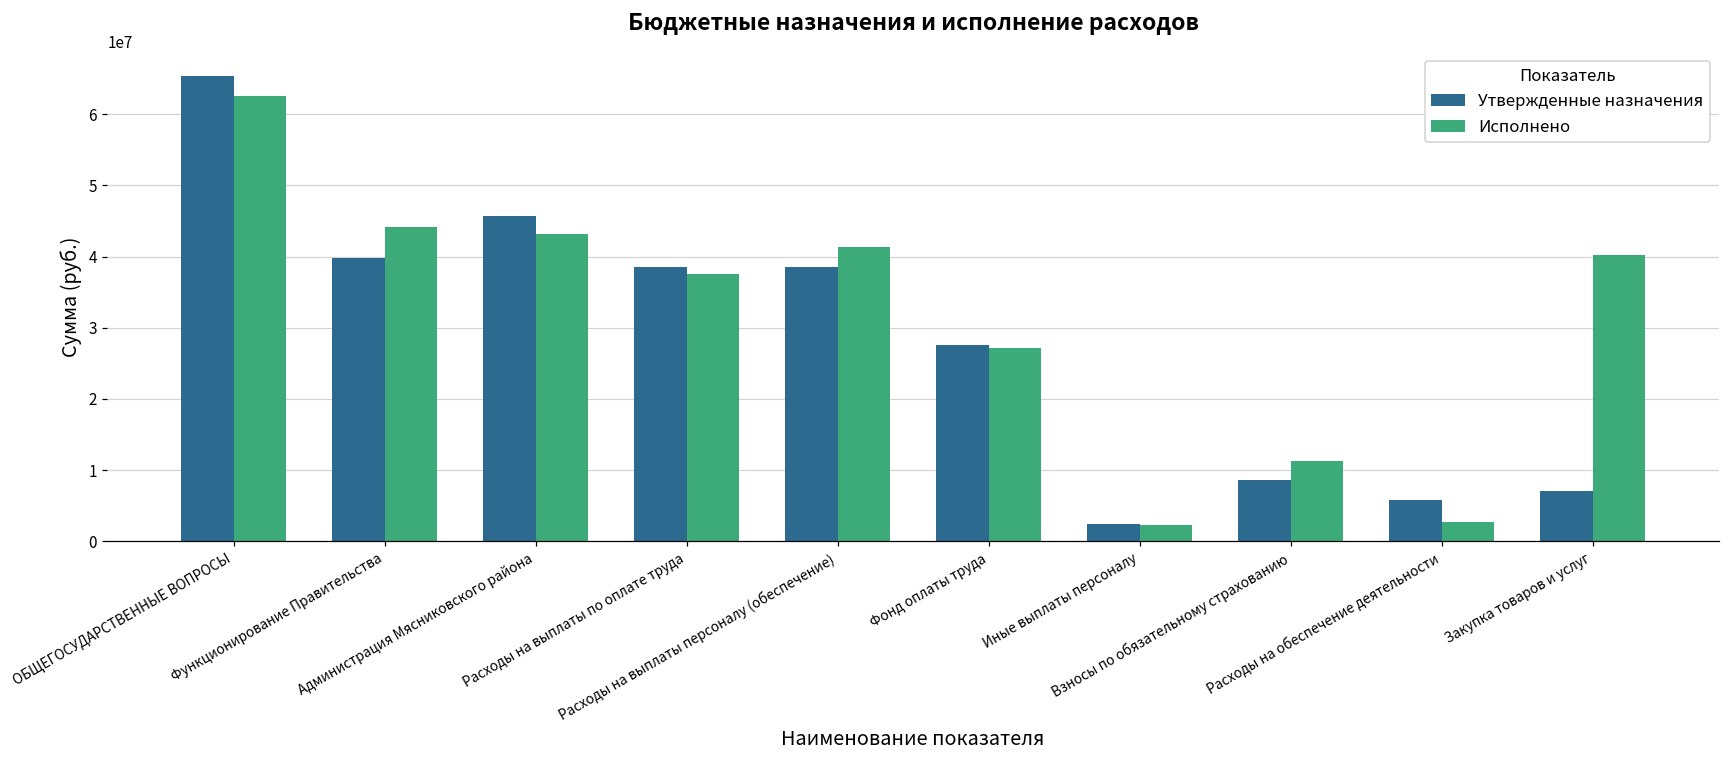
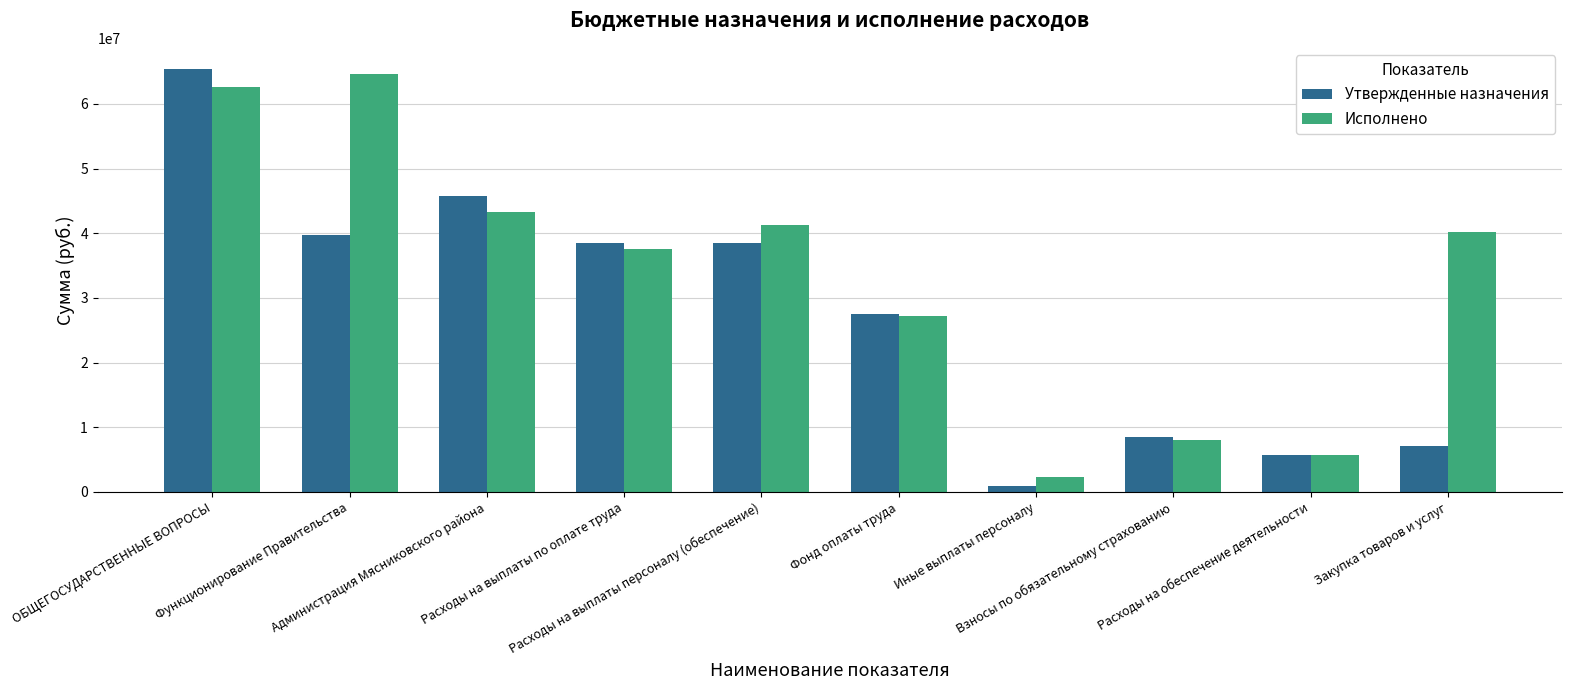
Исполнено, Функционирование Правительства: 44000000 -> 65000000
Утвержденные назначения, Иные выплаты персоналу: 2000000 -> 1000000
Исполнено, Взносы по обязательному страхованию: 11000000 -> 8000000
Исполнено, Расходы на обеспечение деятельности: 3000000 -> 6000000
